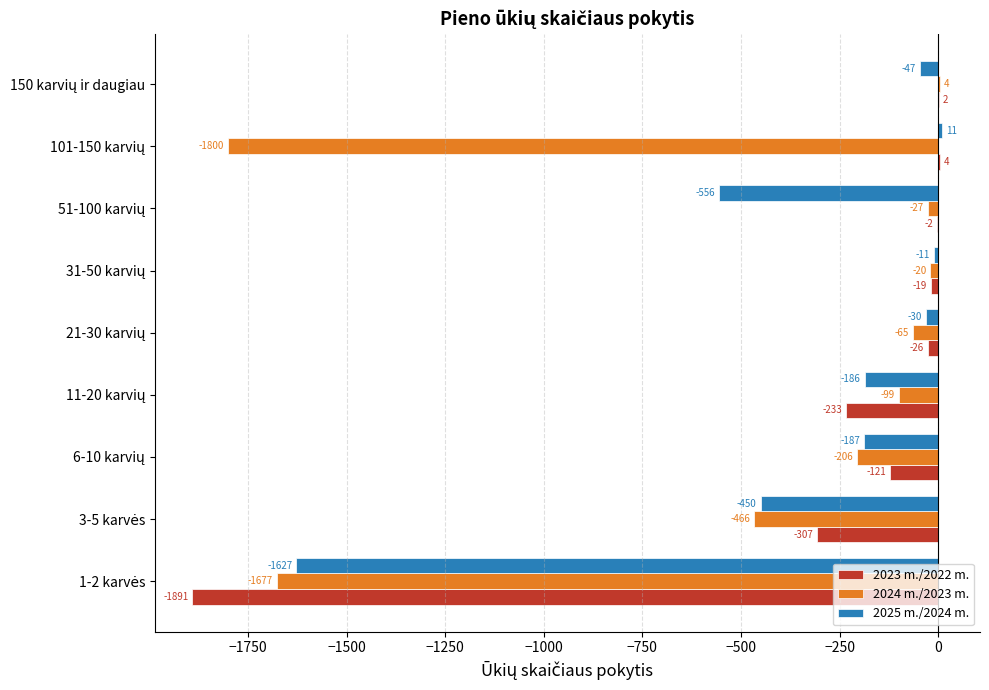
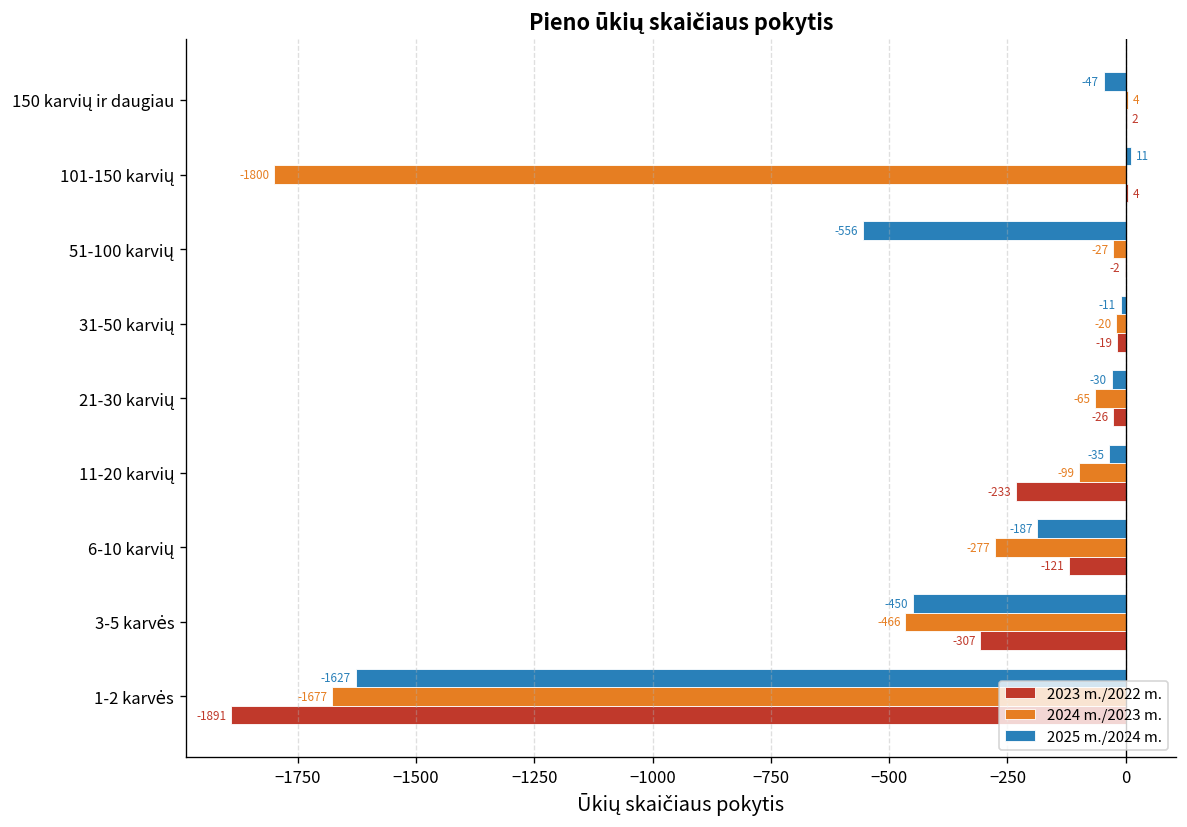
2025 m./2024 m., 11-20 karvių: -186 -> -35
2024 m./2023 m., 6-10 karvių: -206 -> -277
